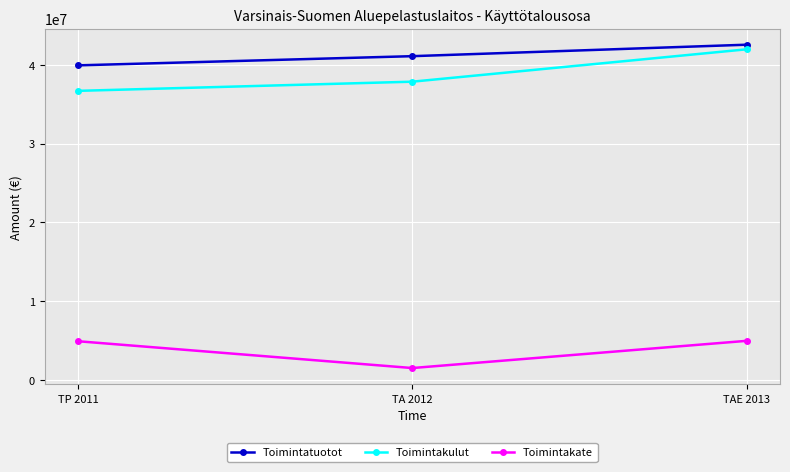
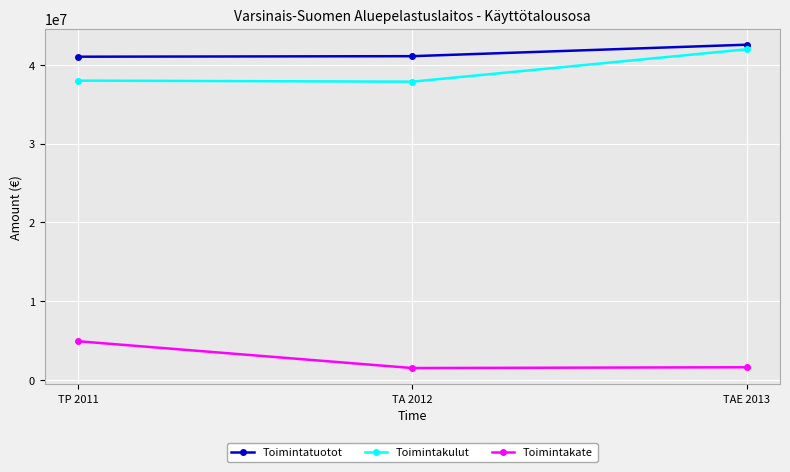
Toimintatuotot, TP 2011: 40000000 -> 41000000
Toimintakulut, TP 2011: 37000000 -> 38000000
Toimintakate, TAE 2013: 5000000 -> 2000000
